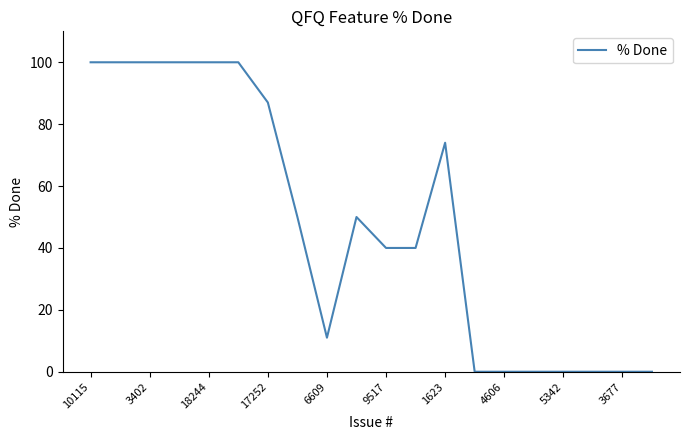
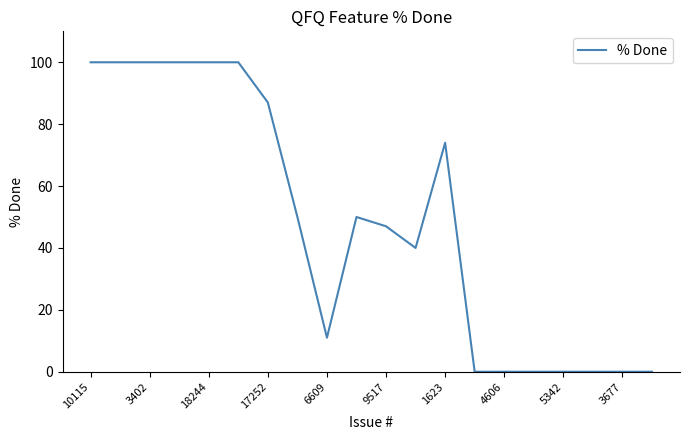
9517: 40 -> 47
